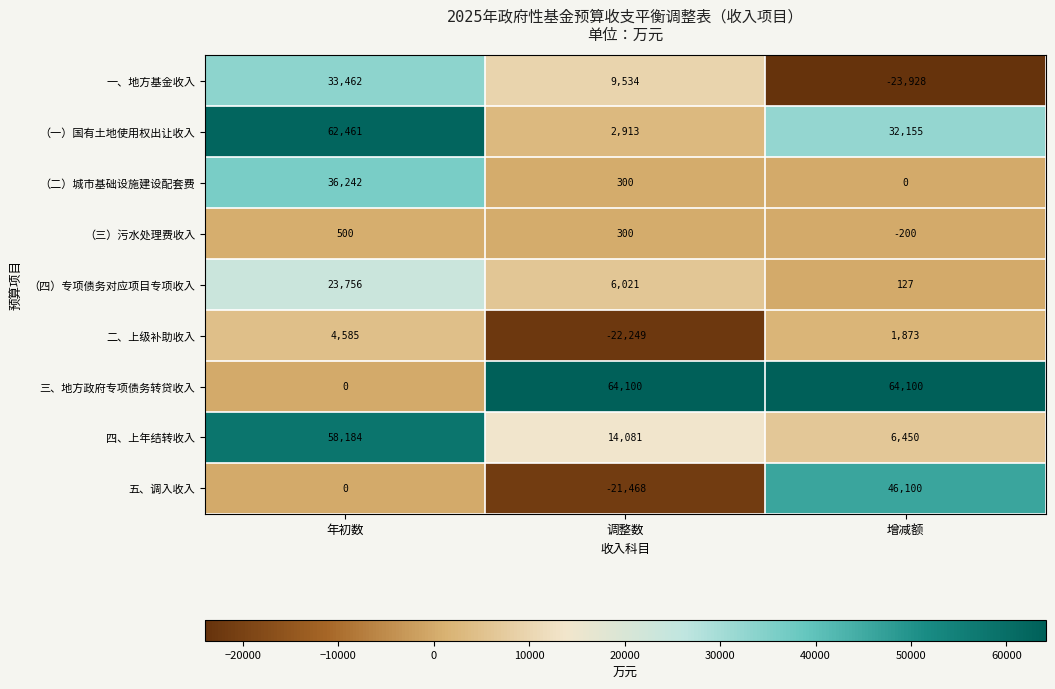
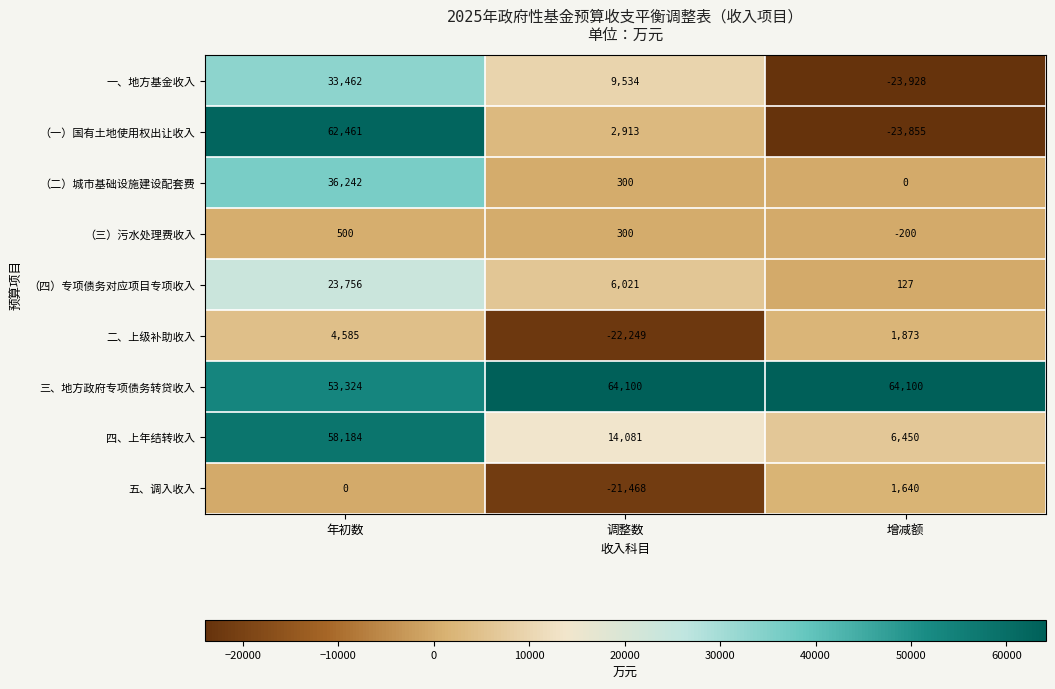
（一）国有土地使用权出让收入, 增减额: 32,155 -> -23,855
三、地方政府专项债务转贷收入, 年初数: 0 -> 53,324
五、调入收入, 增减额: 46,100 -> 1,640
